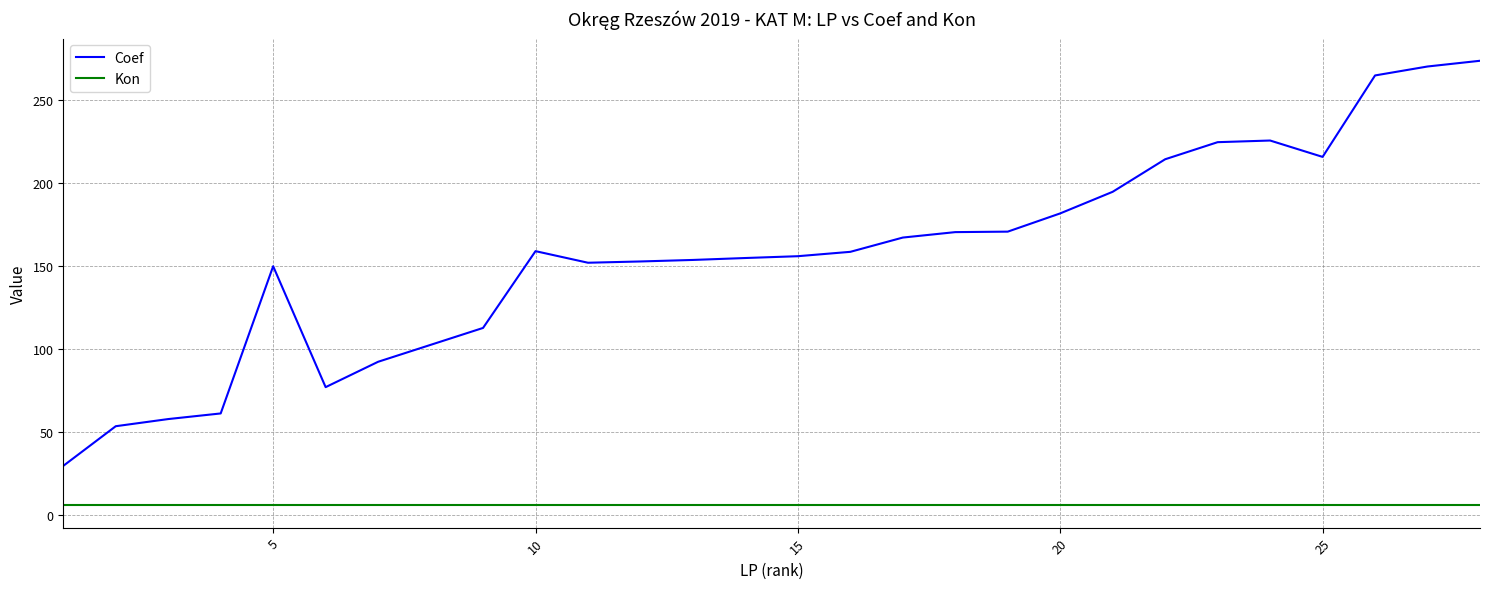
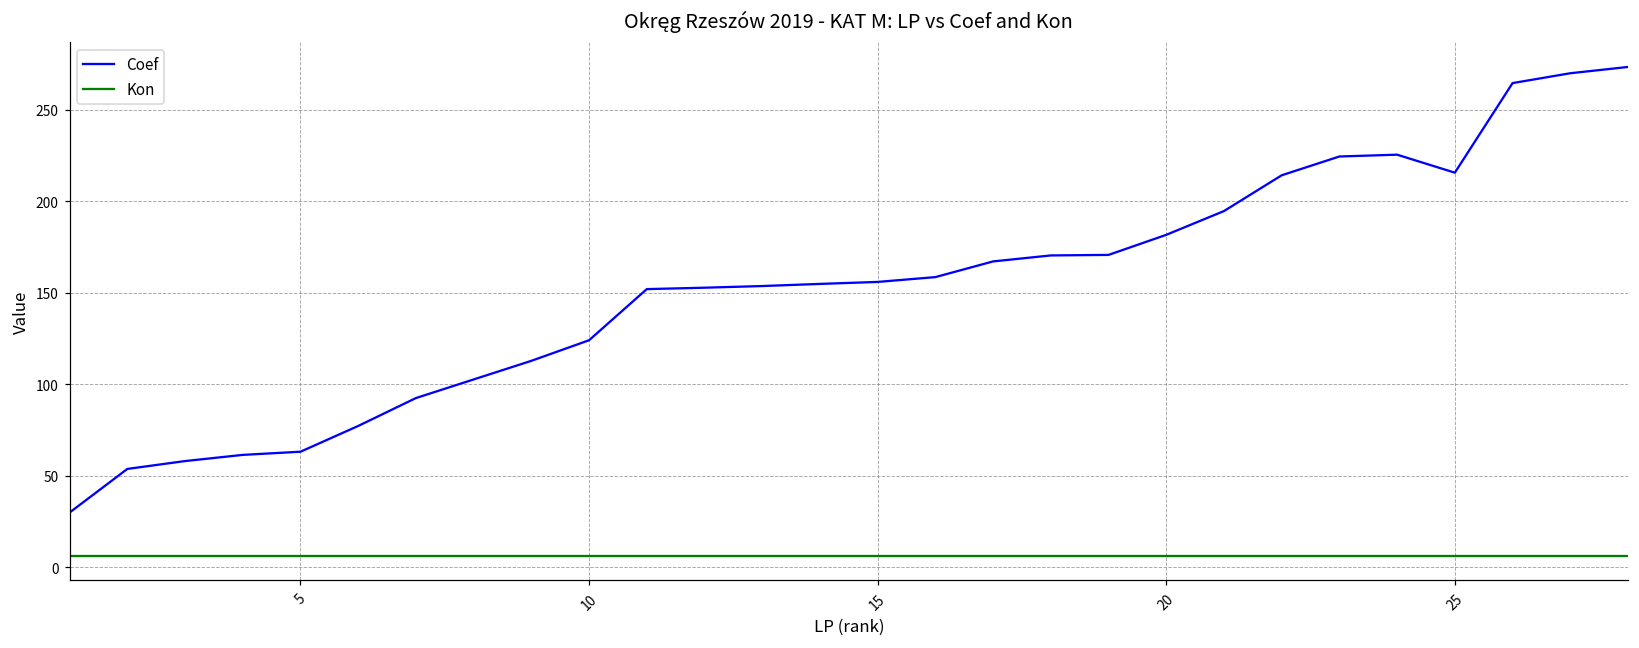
Coef, 5: 150 -> 63
Coef, 10: 159 -> 124
